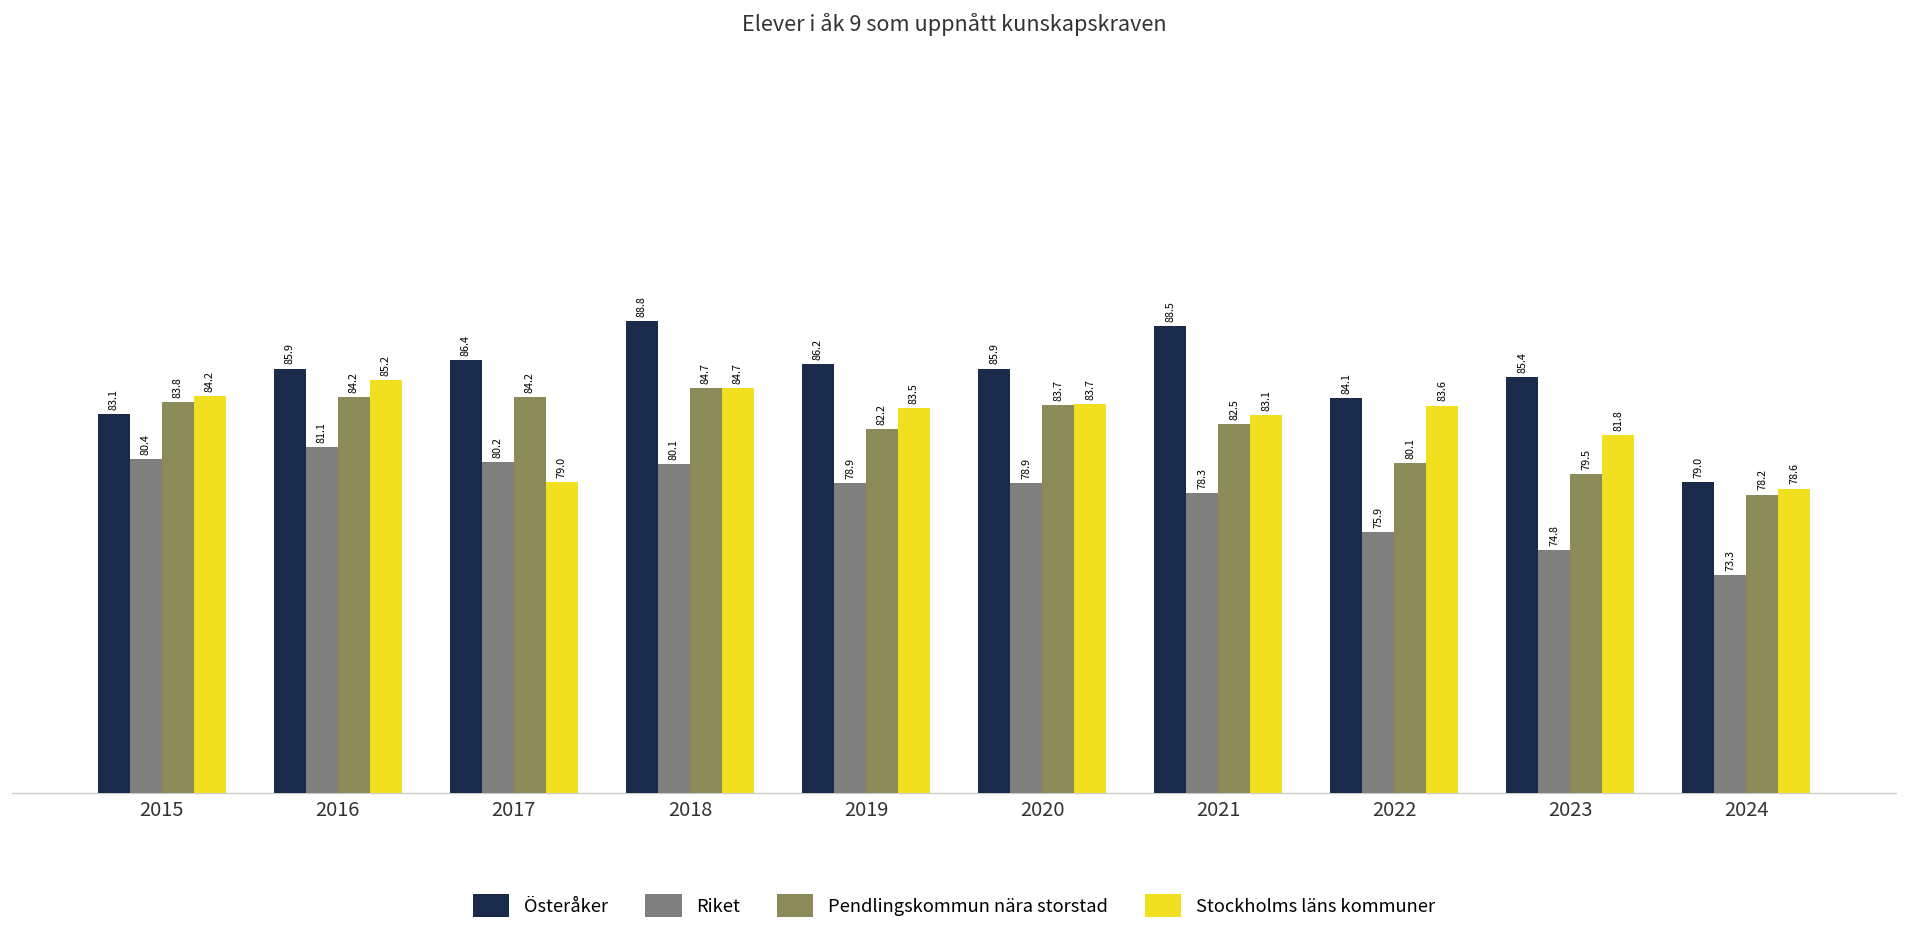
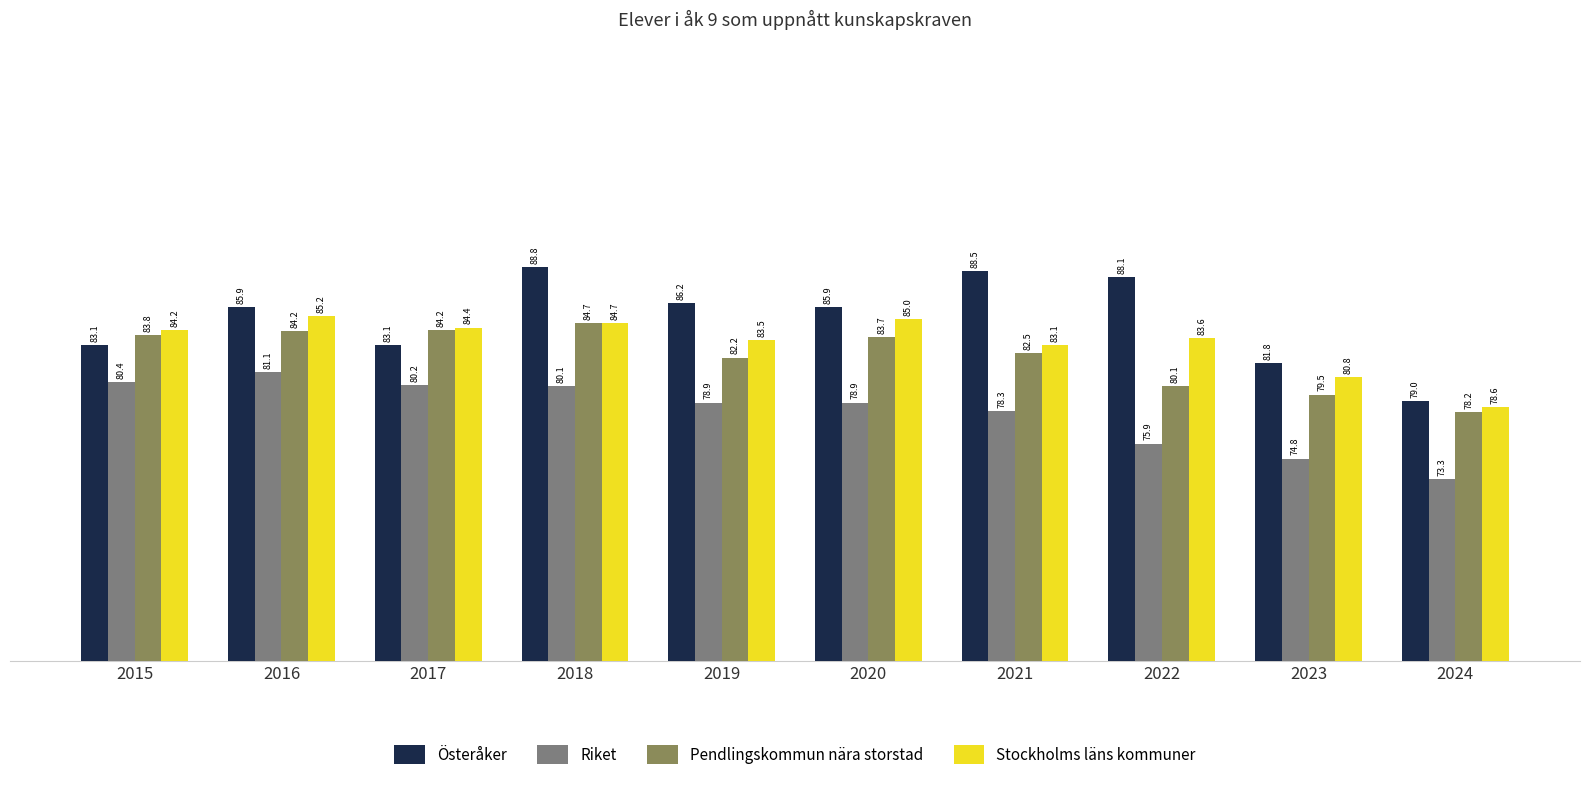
Österåker, 2017: 86.4 -> 83.1
Stockholms läns kommuner, 2017: 79.0 -> 84.4
Stockholms läns kommuner, 2020: 83.7 -> 85.0
Österåker, 2022: 84.1 -> 88.1
Österåker, 2023: 85.4 -> 81.8
Stockholms läns kommuner, 2023: 81.8 -> 80.8
